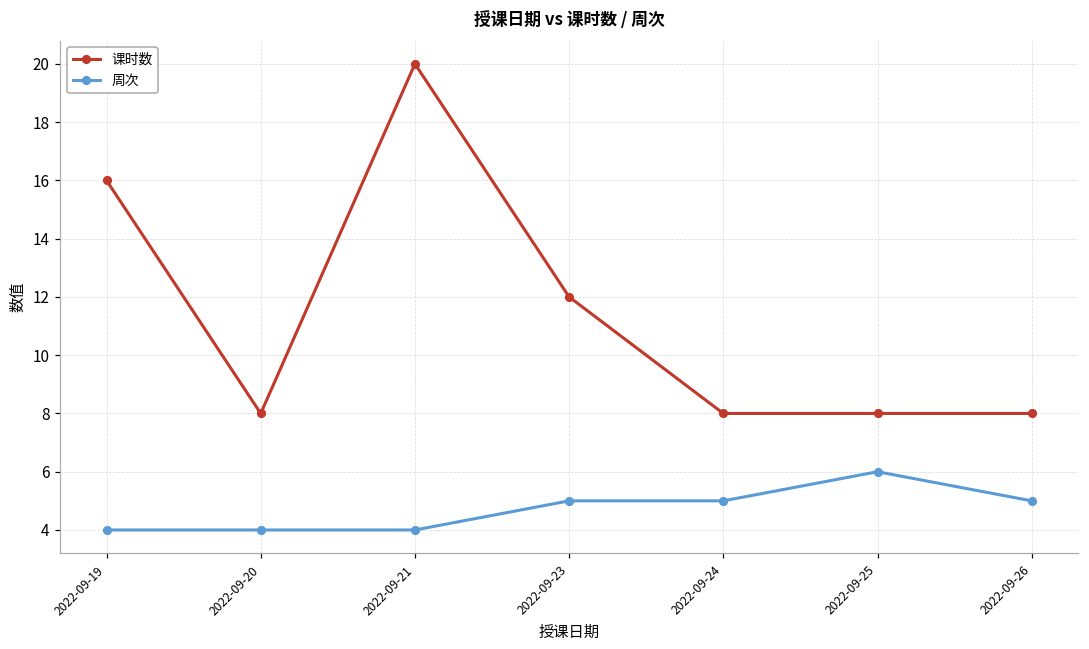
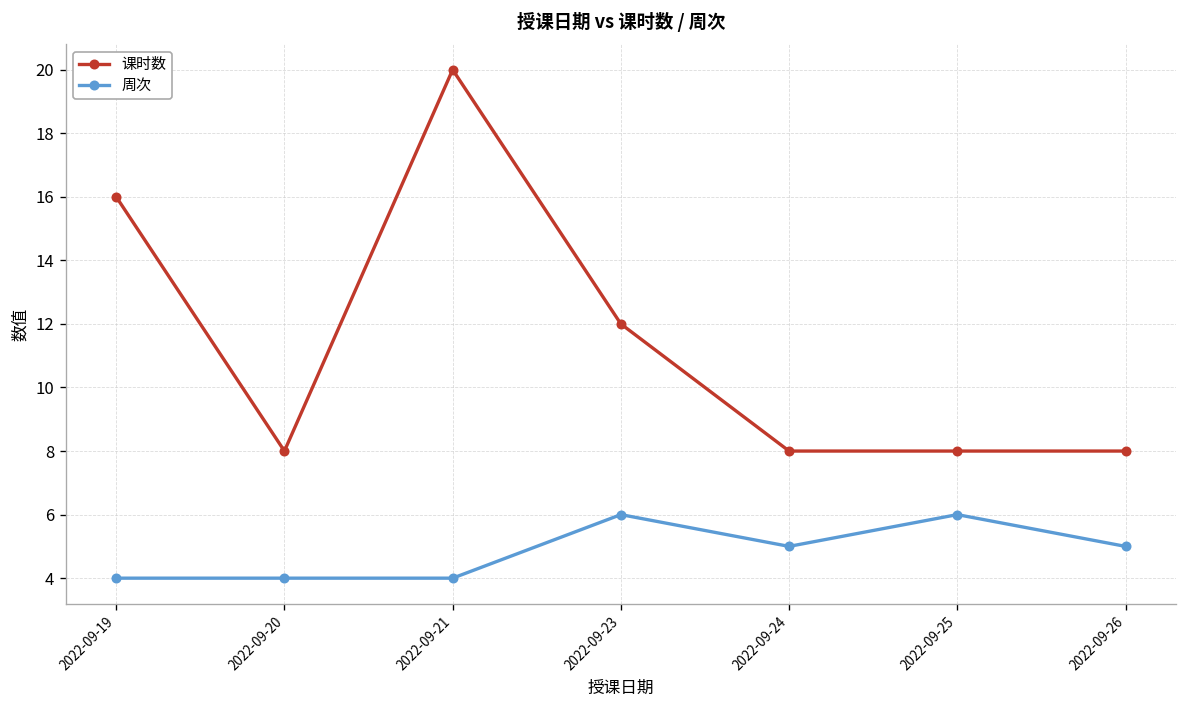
周次, 2022-09-23: 5 -> 6
